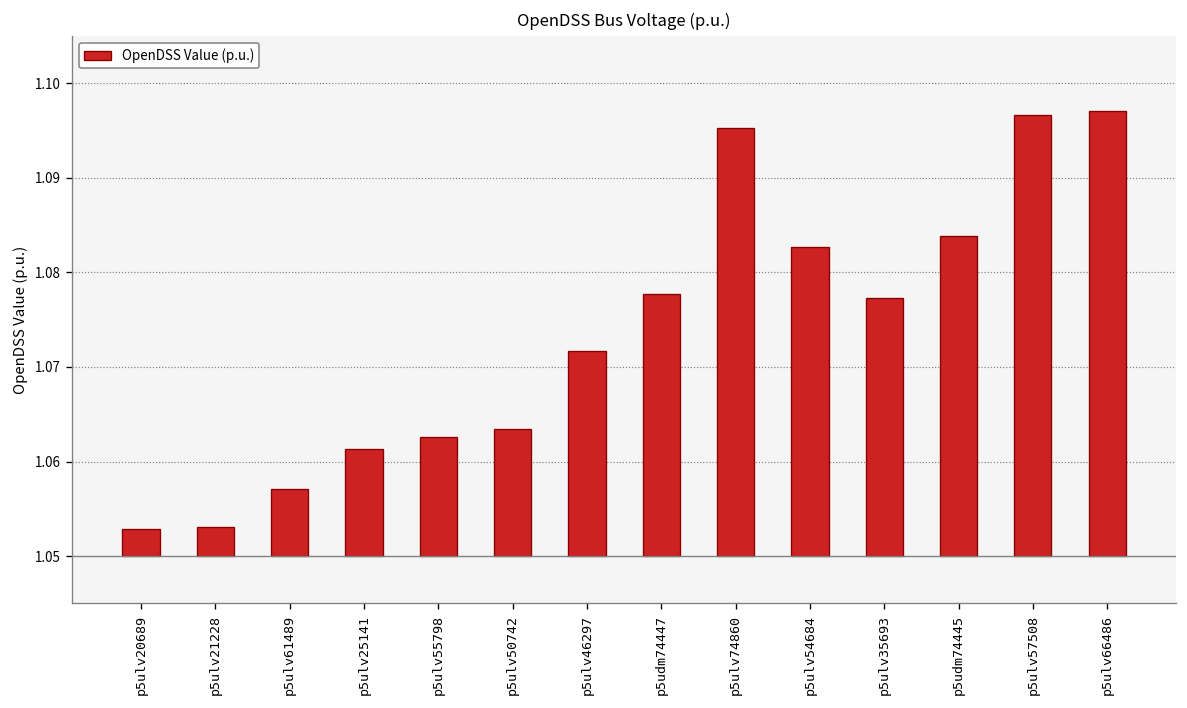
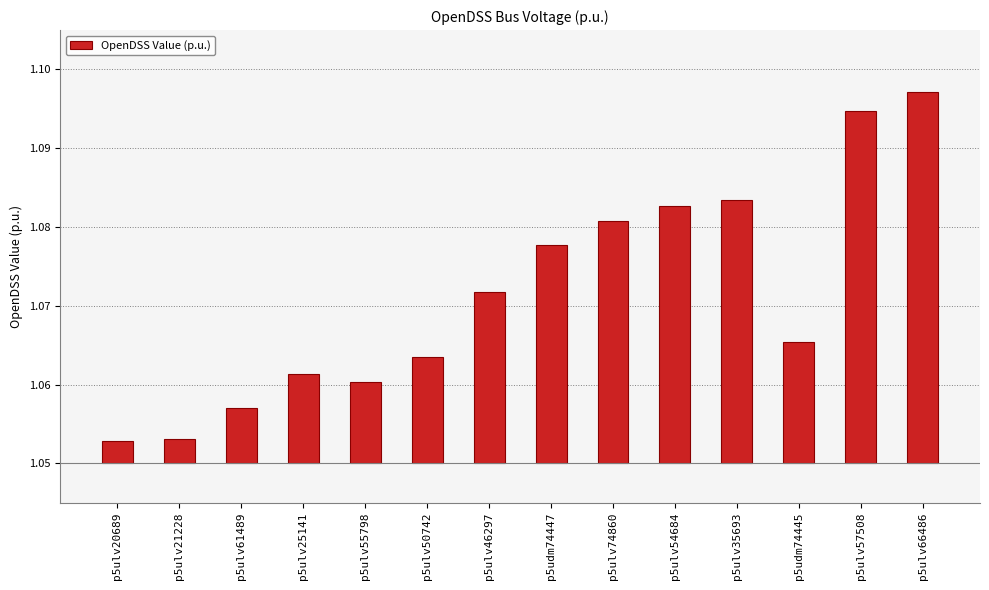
p5ulv55798: 1.063 -> 1.060
p5ulv74860: 1.095 -> 1.081
p5ulv35693: 1.077 -> 1.083
p5udm74445: 1.084 -> 1.065
p5ulv57508: 1.097 -> 1.095
